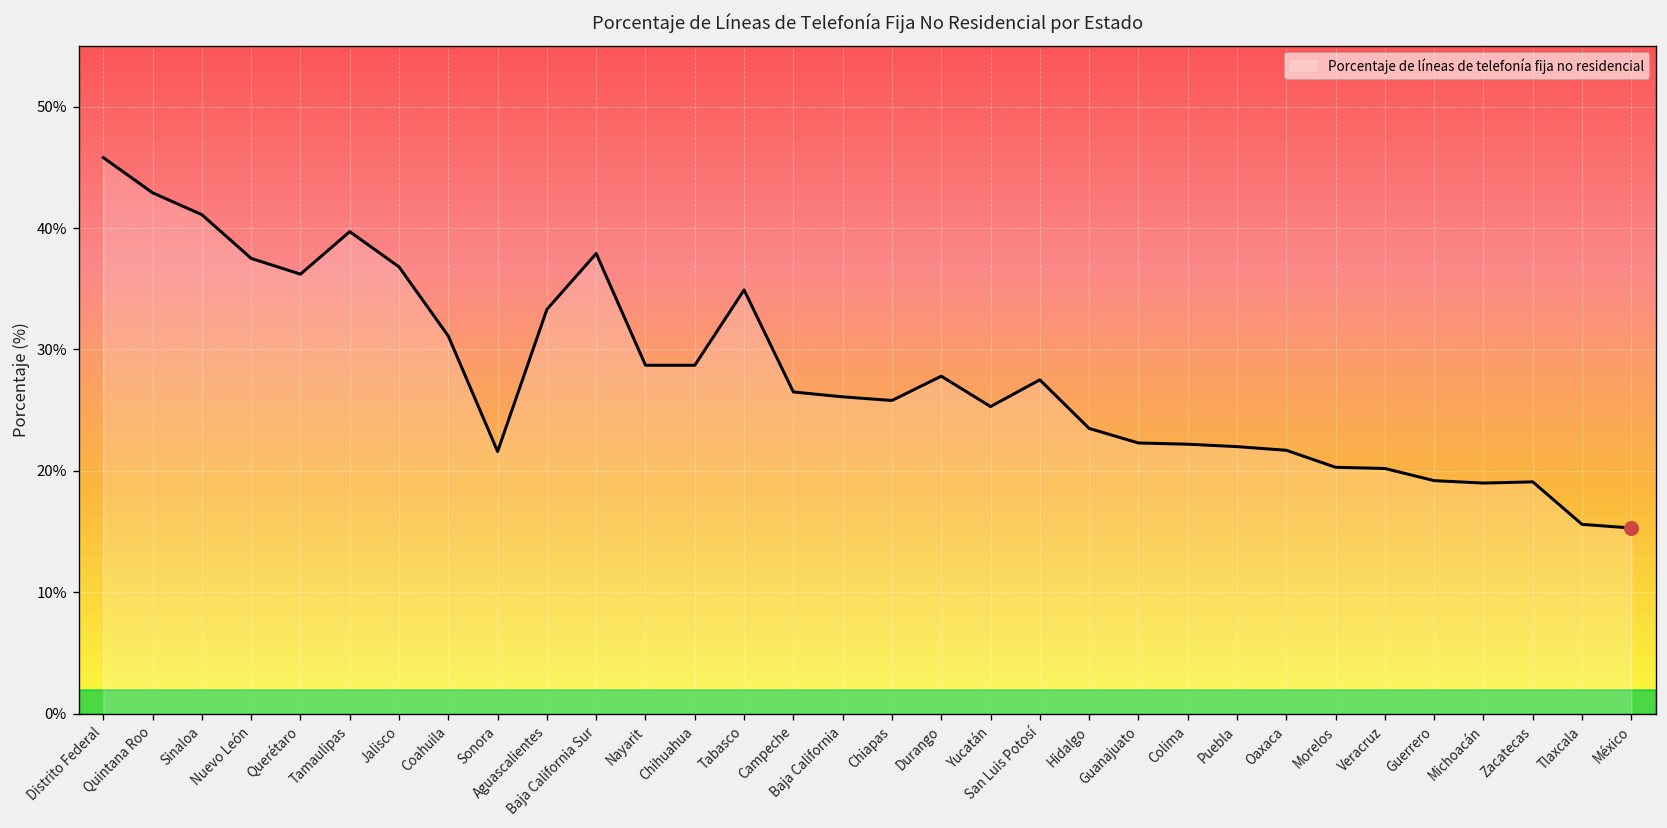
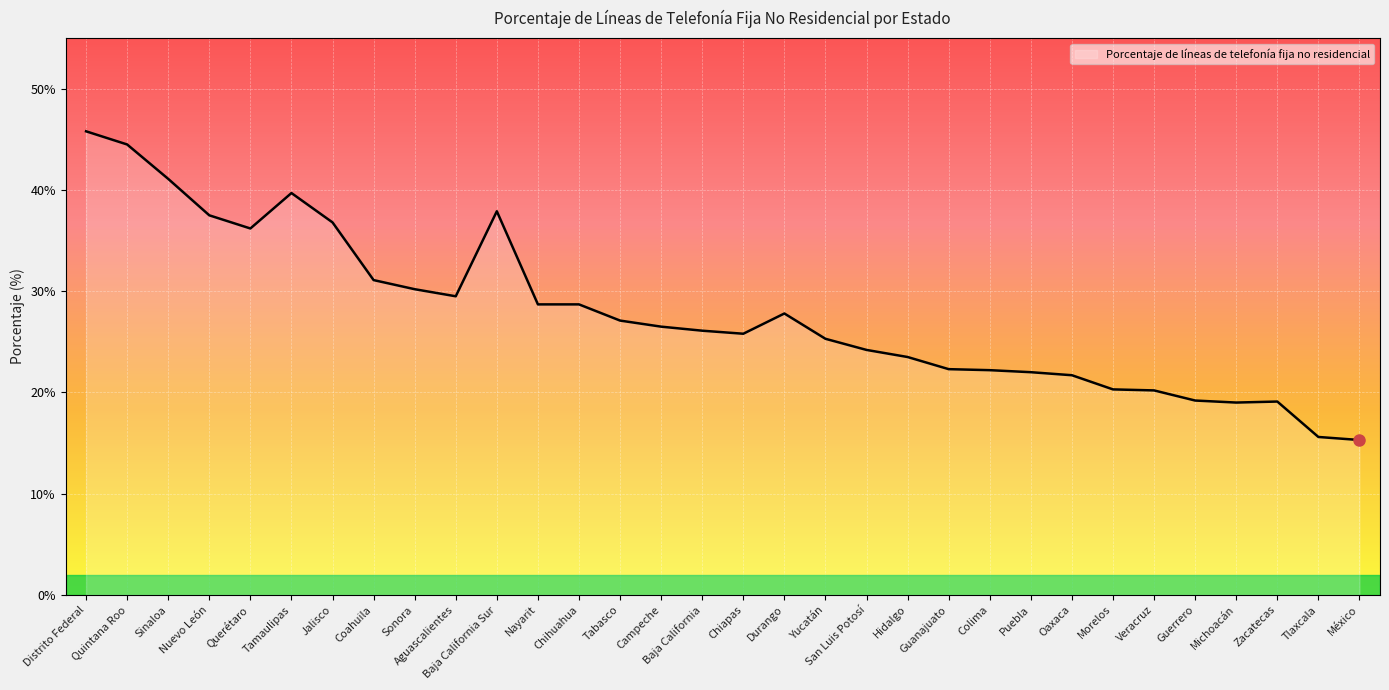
Porcentaje de líneas de telefonía fija no residencial, Quintana Roo: 42.9% -> 44.5%
Porcentaje de líneas de telefonía fija no residencial, Sonora: 21.6% -> 30.2%
Porcentaje de líneas de telefonía fija no residencial, Aguascalientes: 33.3% -> 29.5%
Porcentaje de líneas de telefonía fija no residencial, Tabasco: 34.9% -> 27.1%
Porcentaje de líneas de telefonía fija no residencial, San Luis Potosí: 27.5% -> 24.2%
